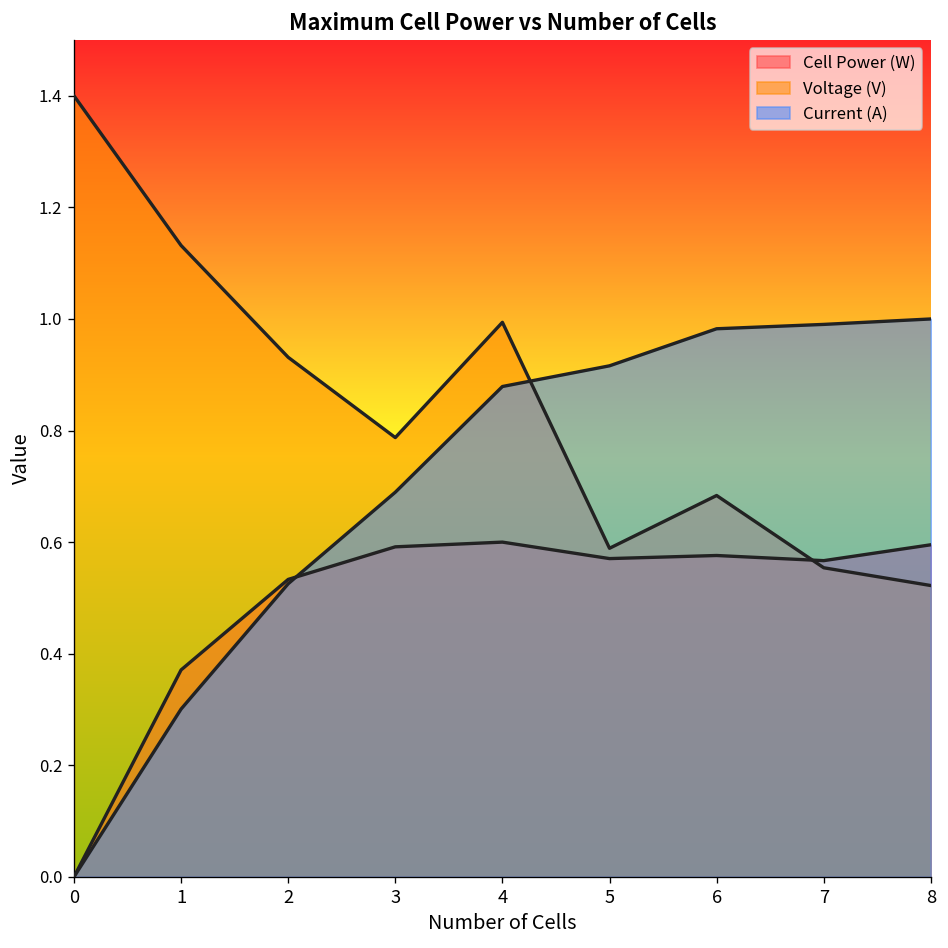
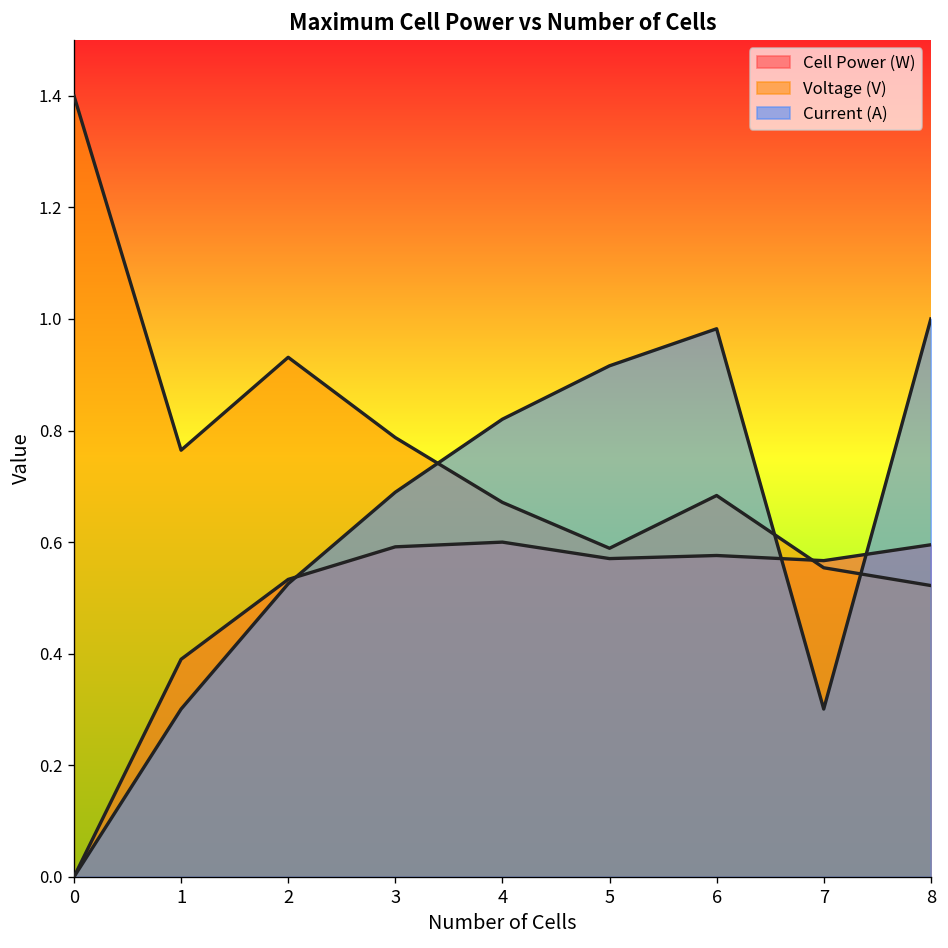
Cell Power (W), 1: 0.37 -> 0.39
Voltage (V), 1: 1.13 -> 0.76
Voltage (V), 4: 0.99 -> 0.67
Current (A), 4: 0.88 -> 0.82
Current (A), 7: 0.99 -> 0.30
